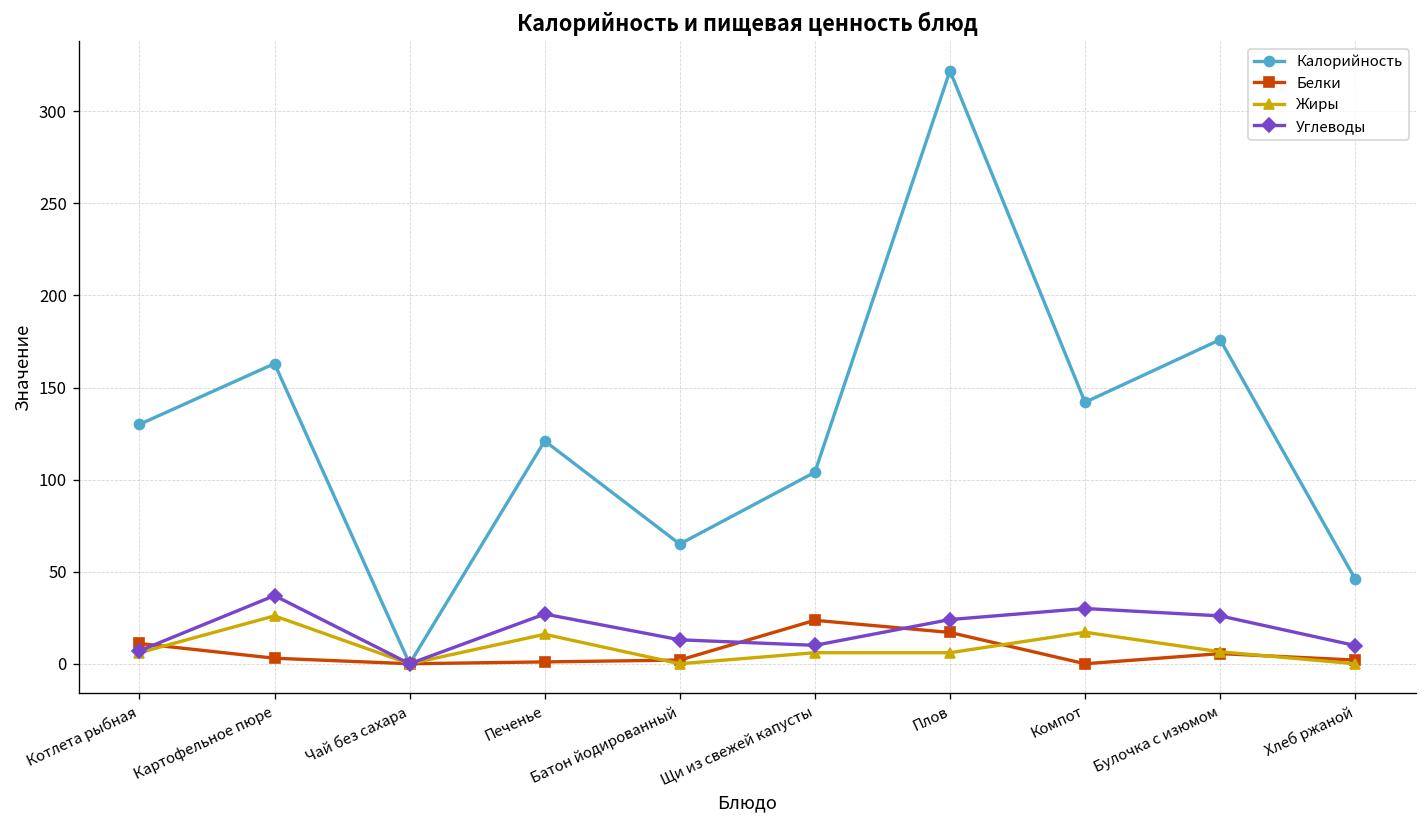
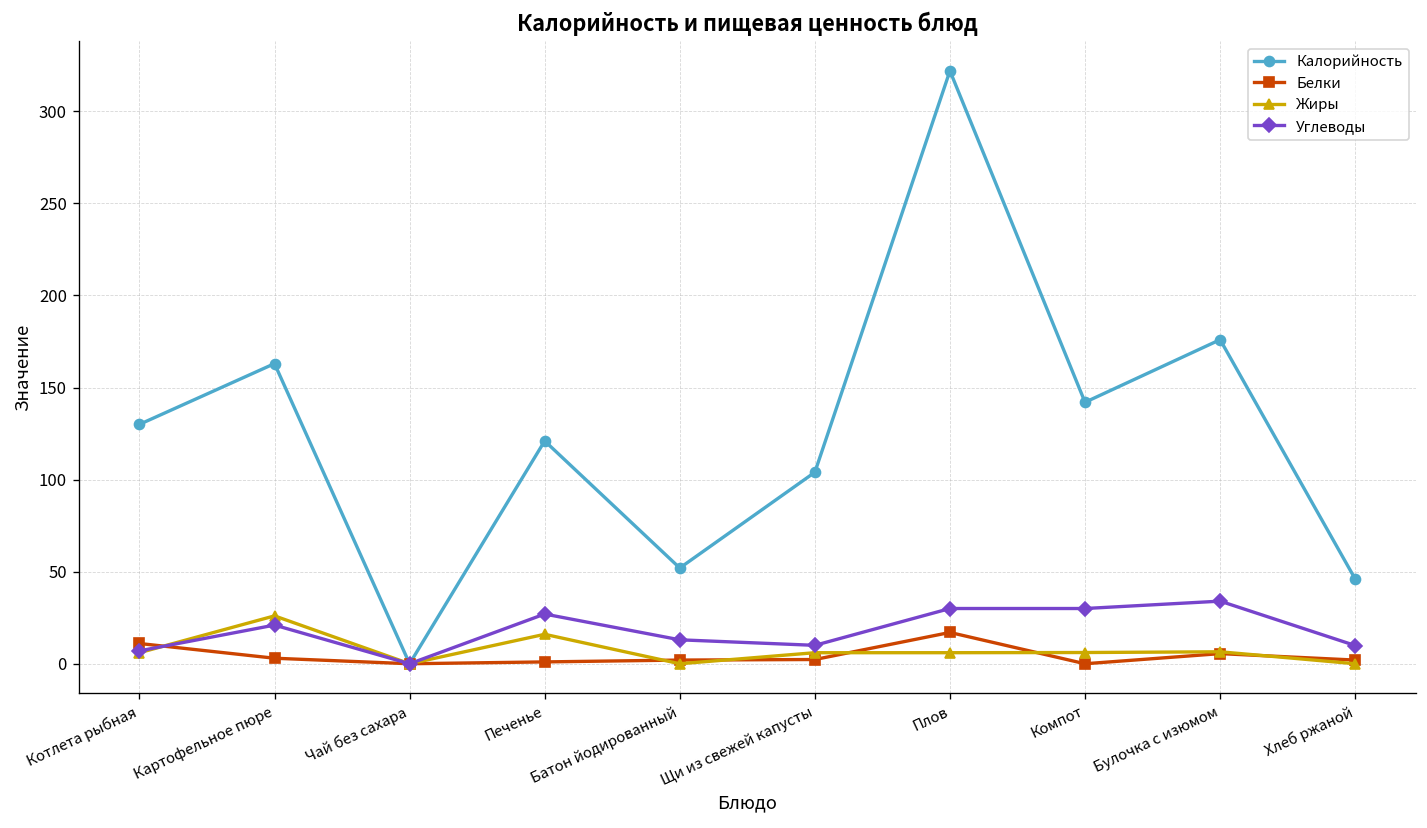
Углеводы, Картофельное пюре: 37 -> 21
Калорийность, Батон йодированный: 65 -> 52
Белки, Щи из свежей капусты: 24 -> 2
Углеводы, Плов: 24 -> 30
Жиры, Компот: 17 -> 6
Углеводы, Булочка с изюмом: 26 -> 34
